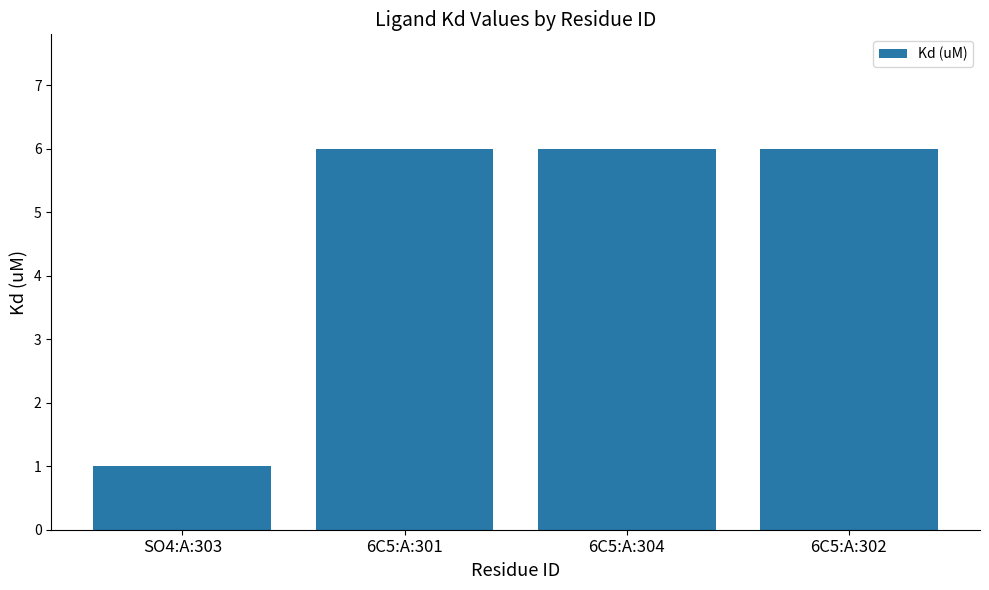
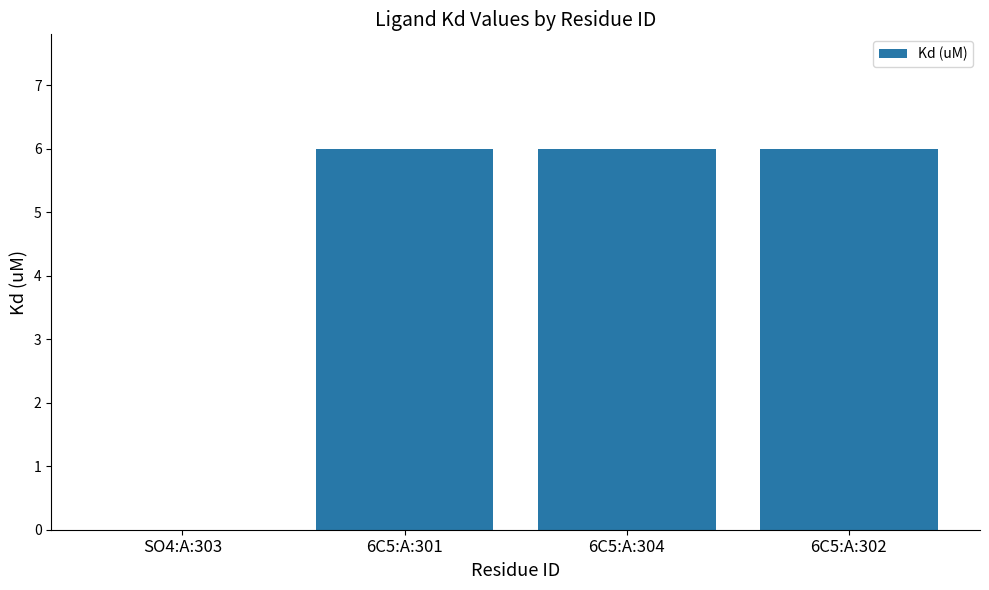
SO4:A:303: 1 -> 0
